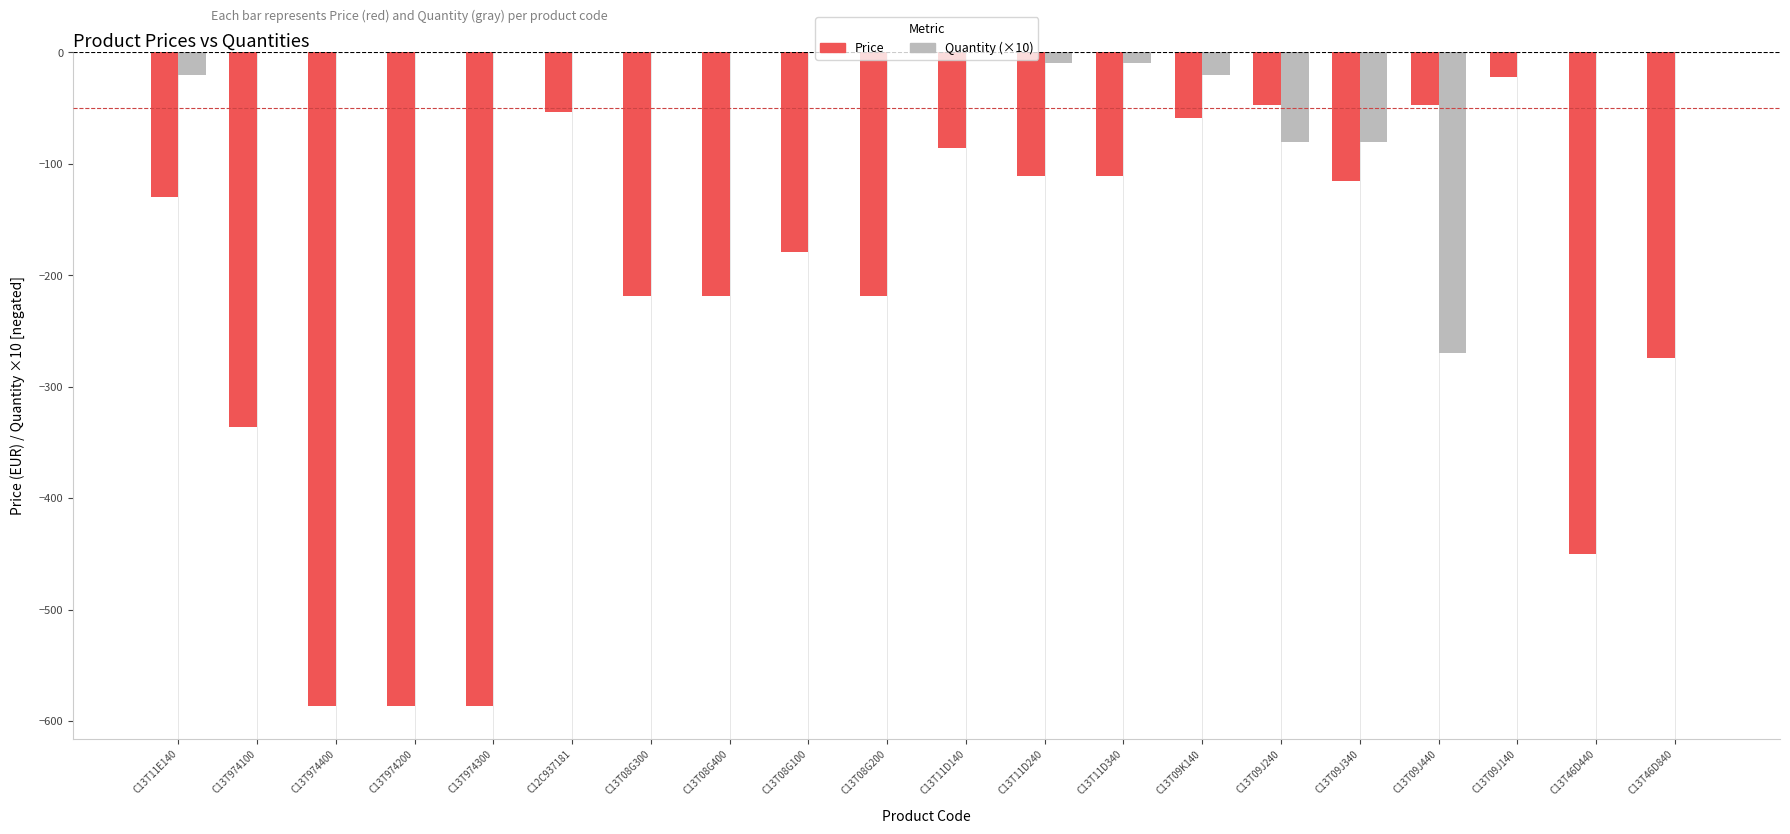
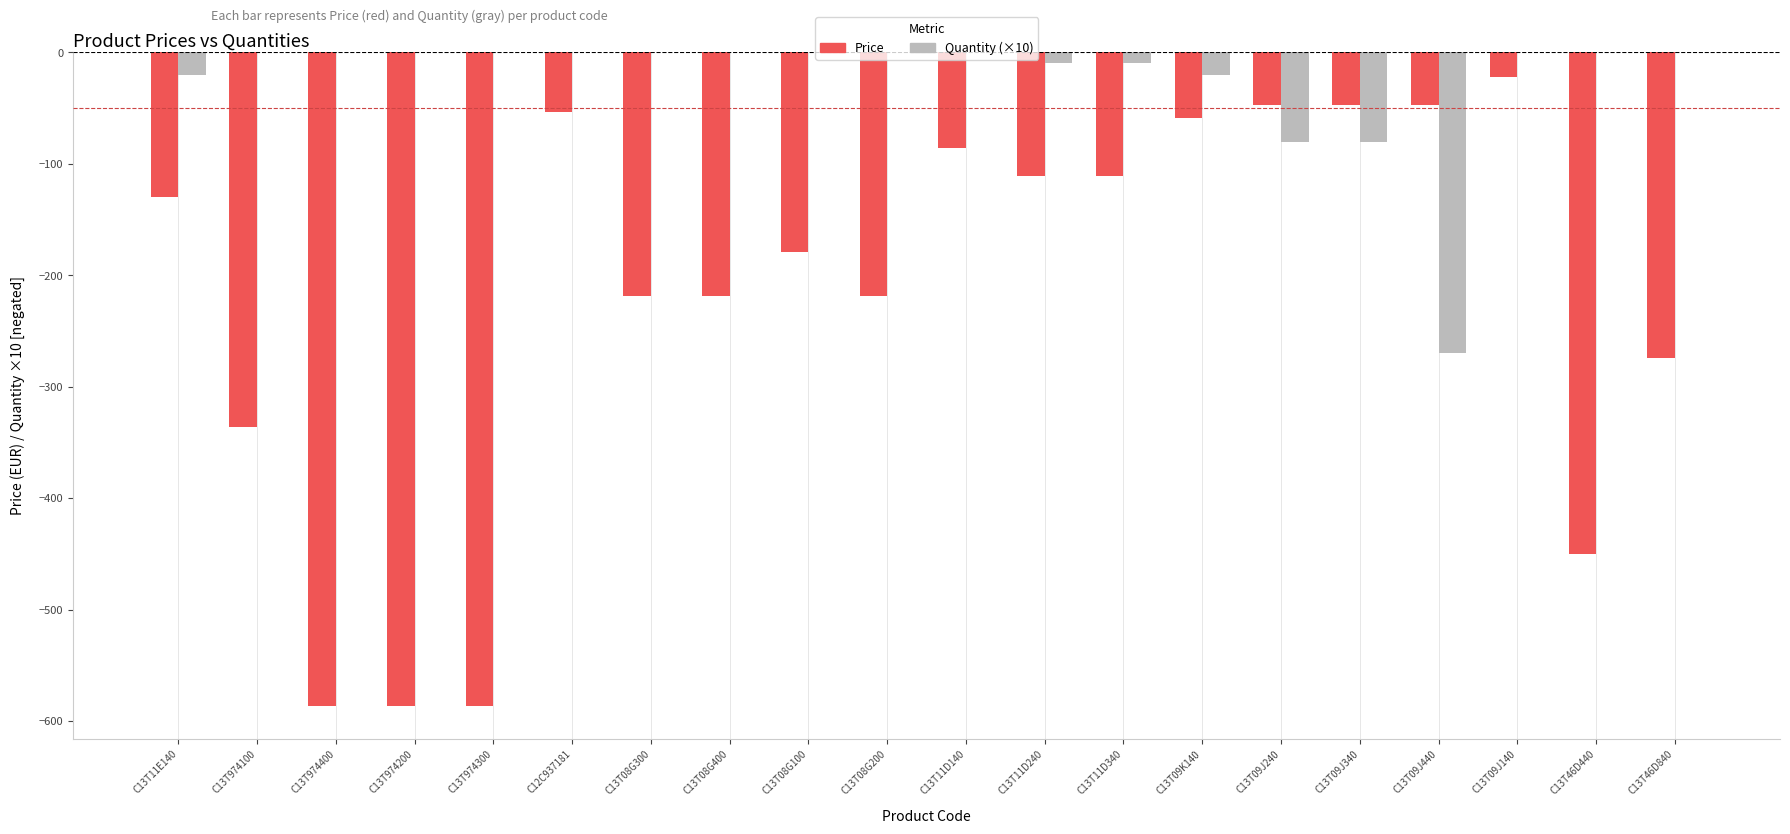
Price, C13T09J340: -115 -> -48
